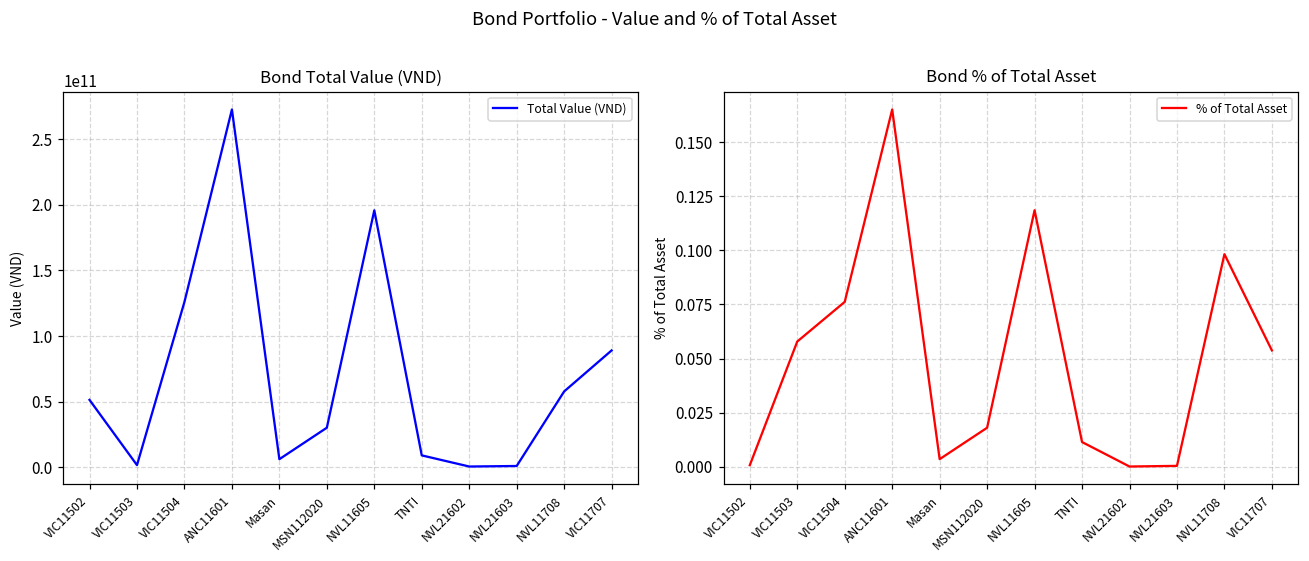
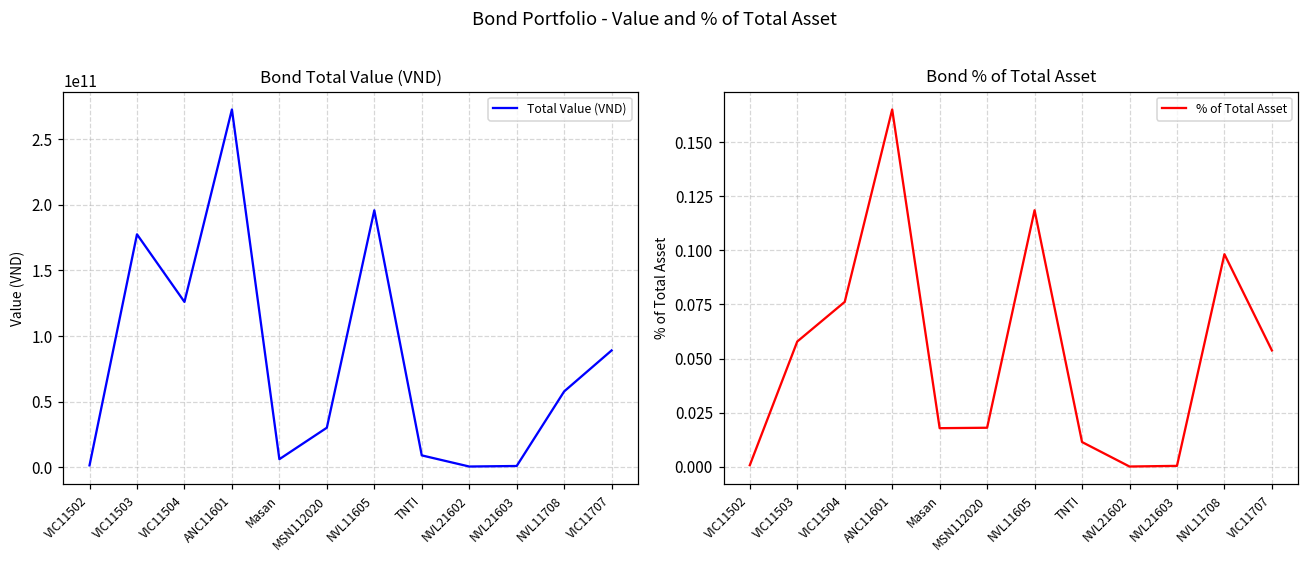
Bond Total Value (VND), VIC11502: 51000000000 -> 1000000000
Bond Total Value (VND), VIC11503: 1000000000 -> 178000000000
Bond % of Total Asset, Masan: 0.004 -> 0.018
